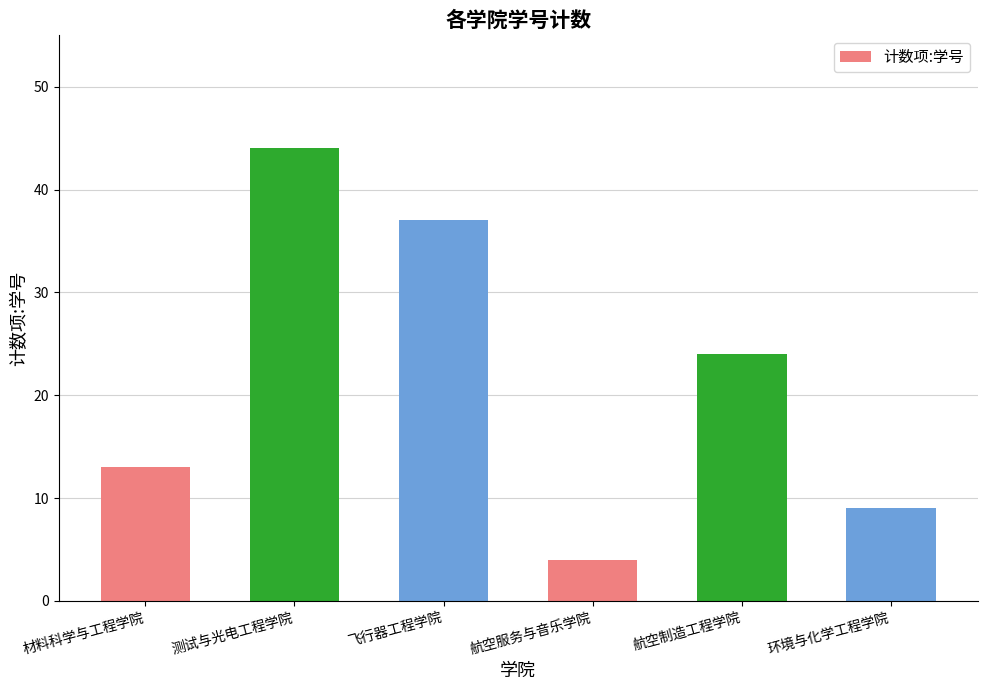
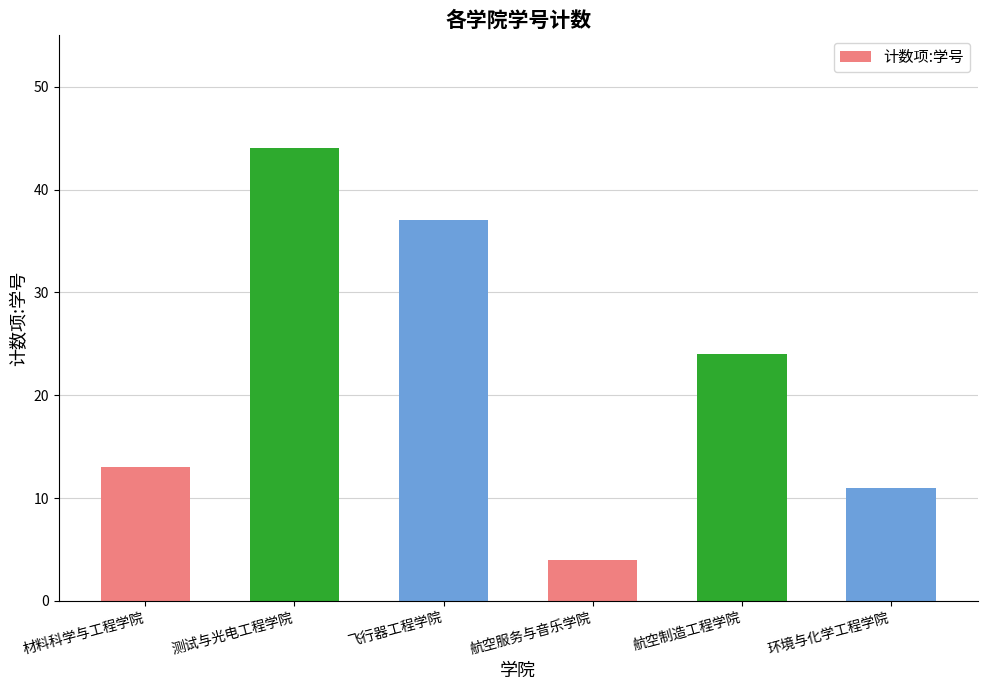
环境与化学工程学院: 9 -> 11
